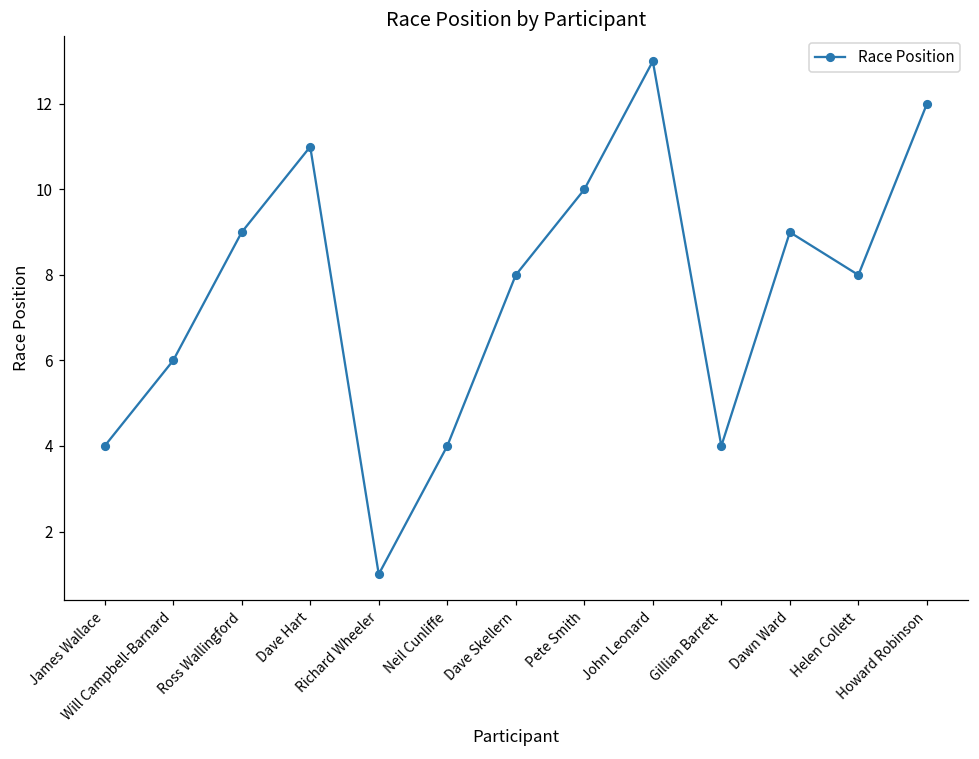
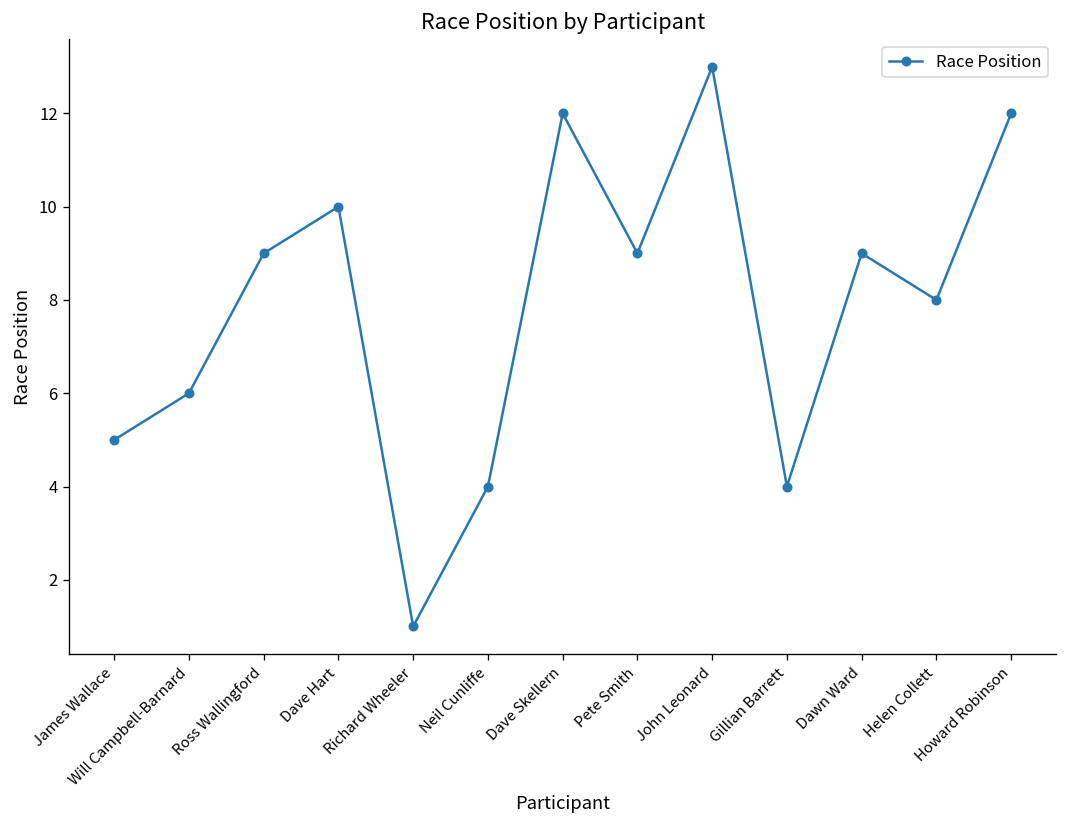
James Wallace: 4 -> 5
Dave Hart: 11 -> 10
Dave Skellern: 8 -> 12
Pete Smith: 10 -> 9
